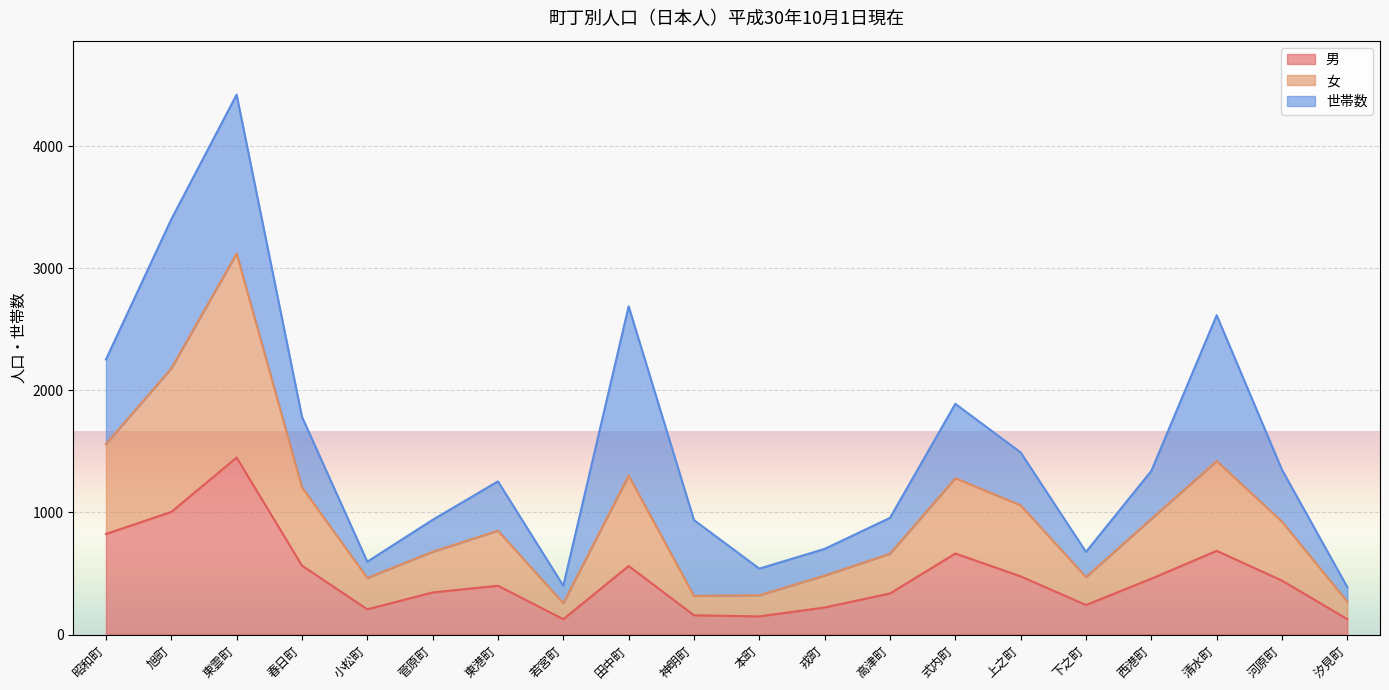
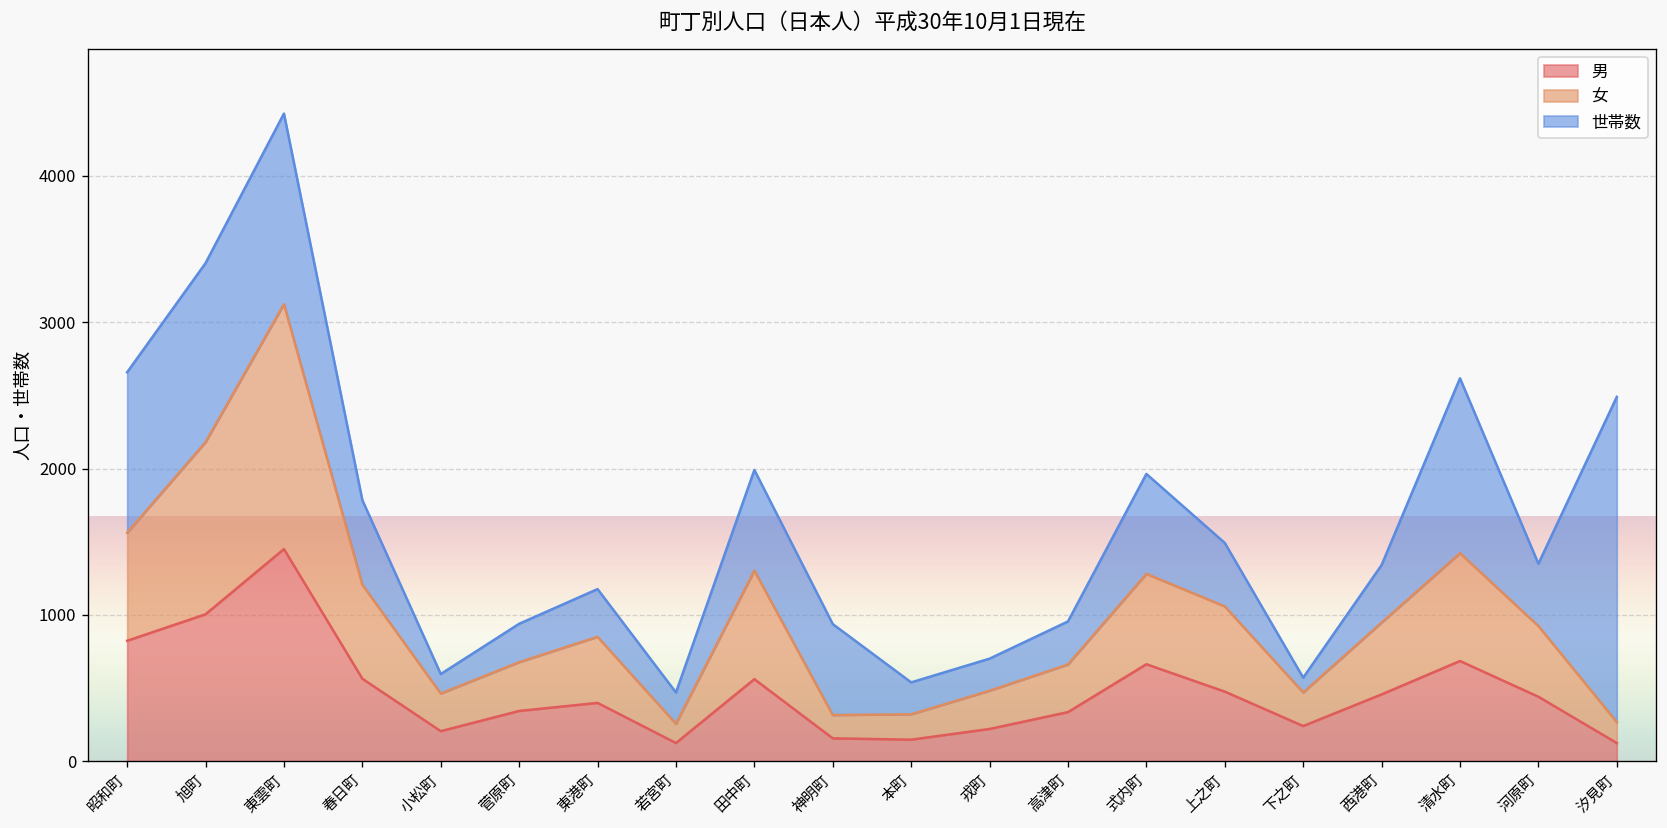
世帯数, 昭和町: 690 -> 1100
世帯数, 東港町: 400 -> 330
世帯数, 若宮町: 140 -> 210
世帯数, 田中町: 1390 -> 690
世帯数, 式内町: 610 -> 680
世帯数, 下之町: 210 -> 100
世帯数, 汐見町: 120 -> 2220
